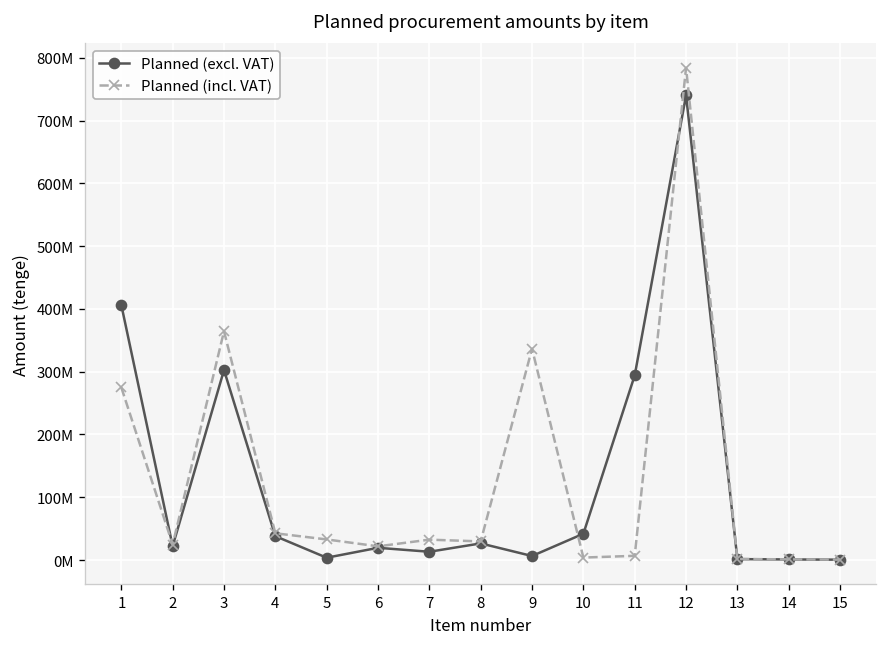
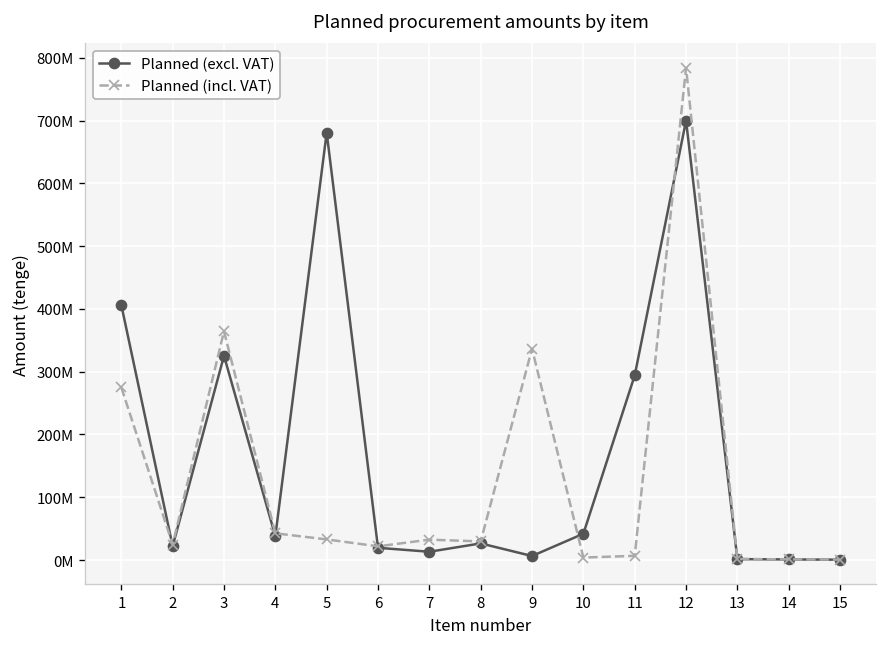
Planned (excl. VAT), 3: 300000000 -> 330000000
Planned (excl. VAT), 5: 0 -> 680000000
Planned (excl. VAT), 12: 740000000 -> 700000000
